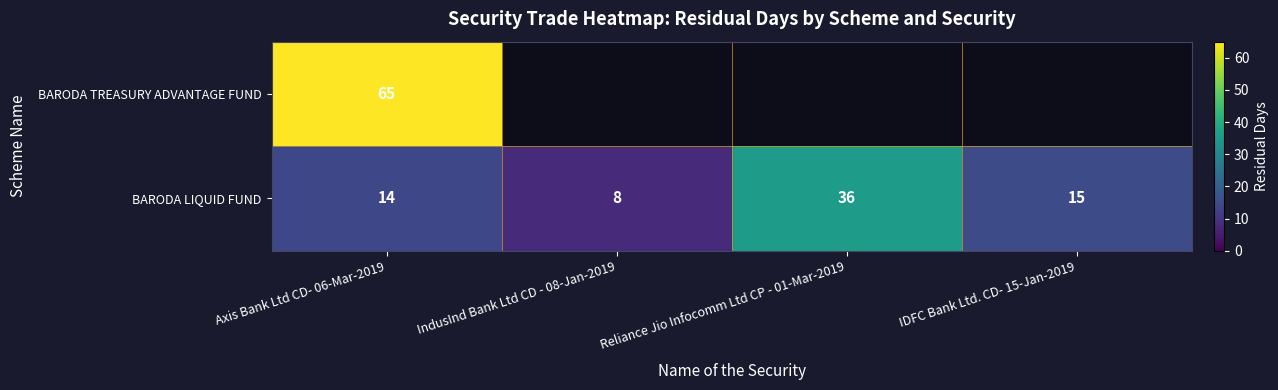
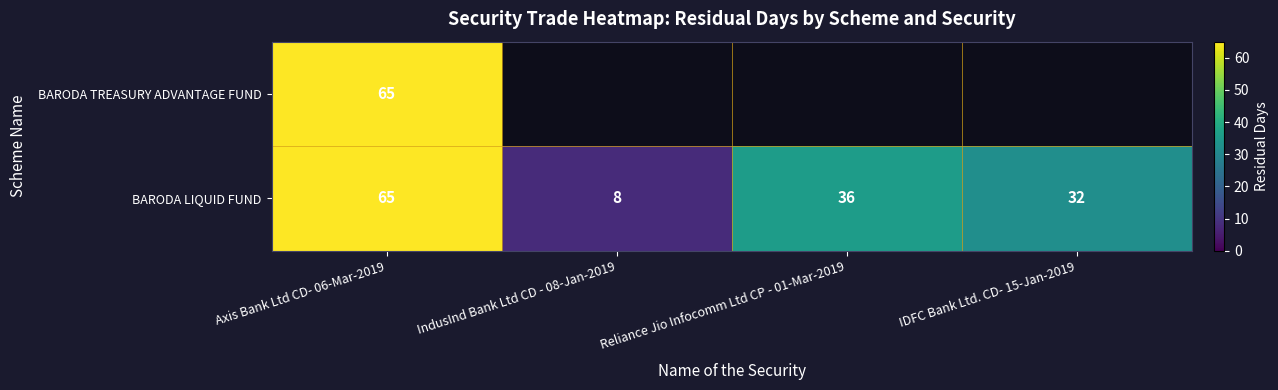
BARODA LIQUID FUND, Axis Bank Ltd CD- 06-Mar-2019: 14 -> 65
BARODA LIQUID FUND, IDFC Bank Ltd. CD- 15-Jan-2019: 15 -> 32
